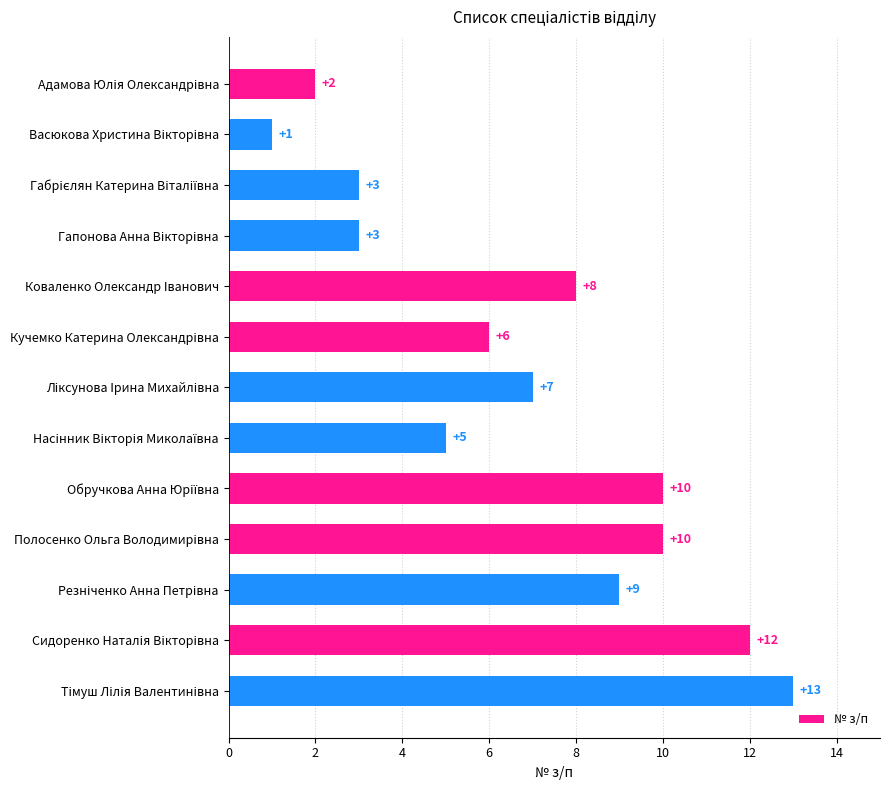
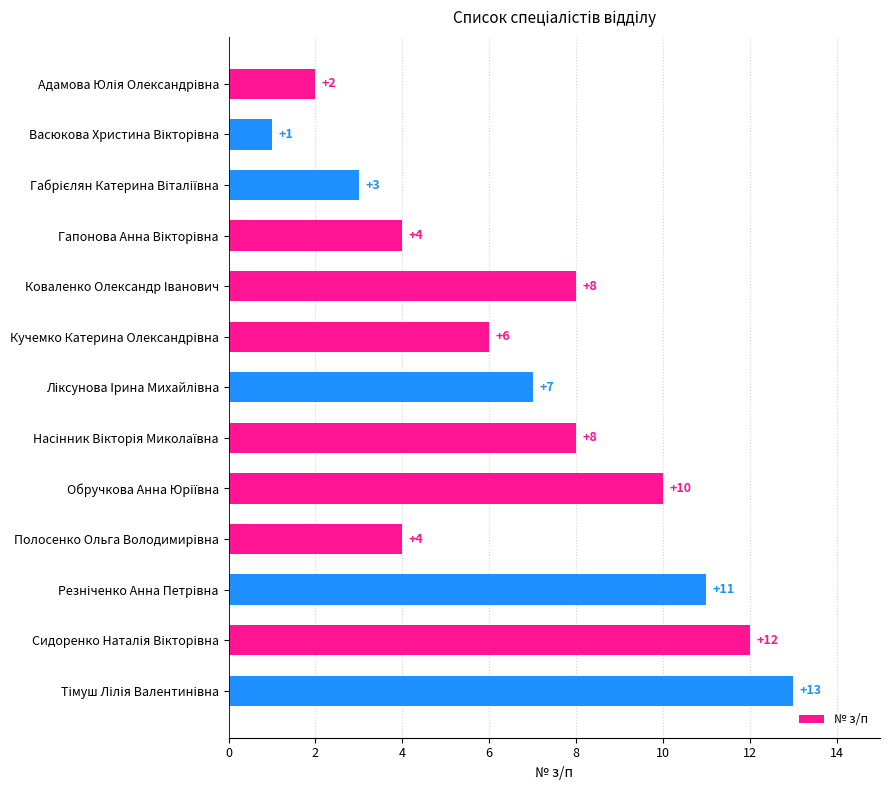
Гапонова Анна Вікторівна: +3 -> +4
Насінник Вікторія Миколаївна: +5 -> +8
Полосенко Ольга Володимирівна: +10 -> +4
Резніченко Анна Петрівна: +9 -> +11
